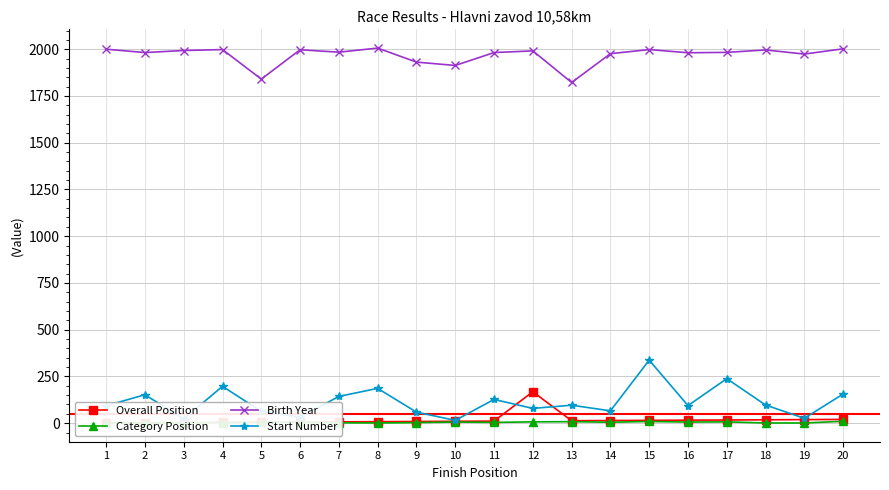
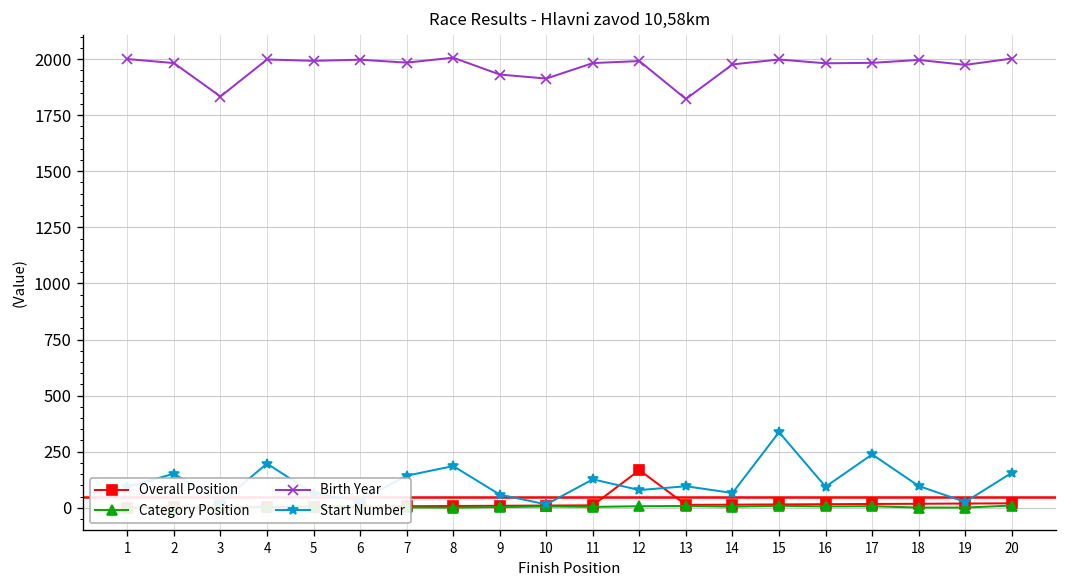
Birth Year, 3: 1990 -> 1830
Birth Year, 5: 1840 -> 1990
